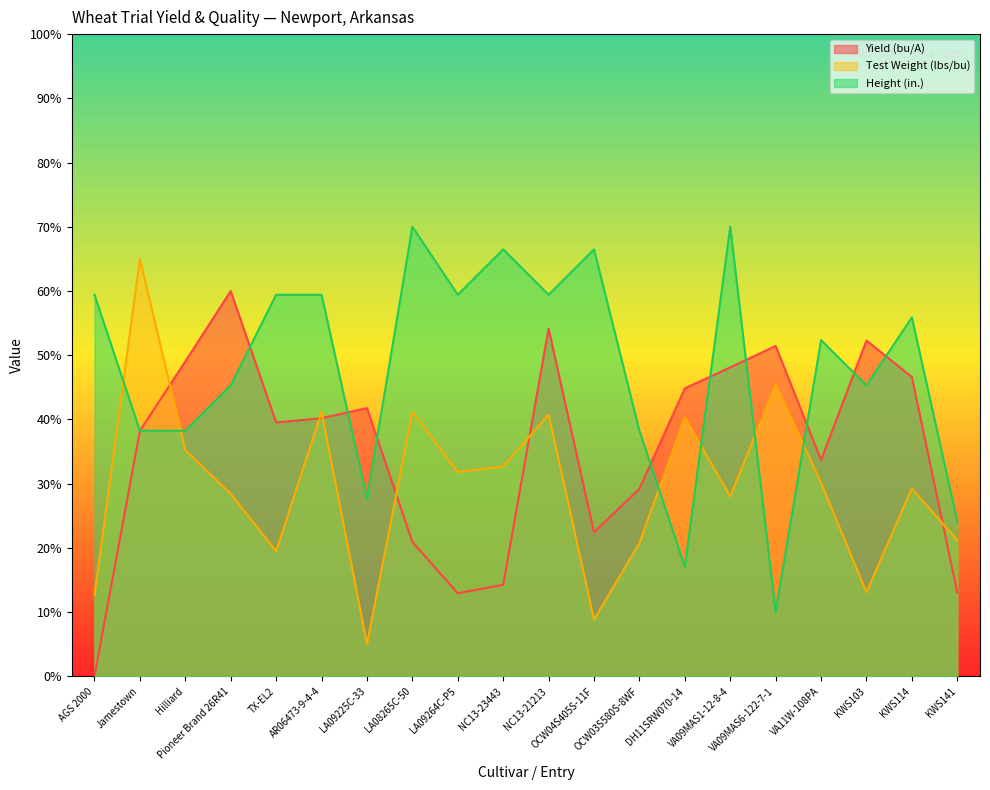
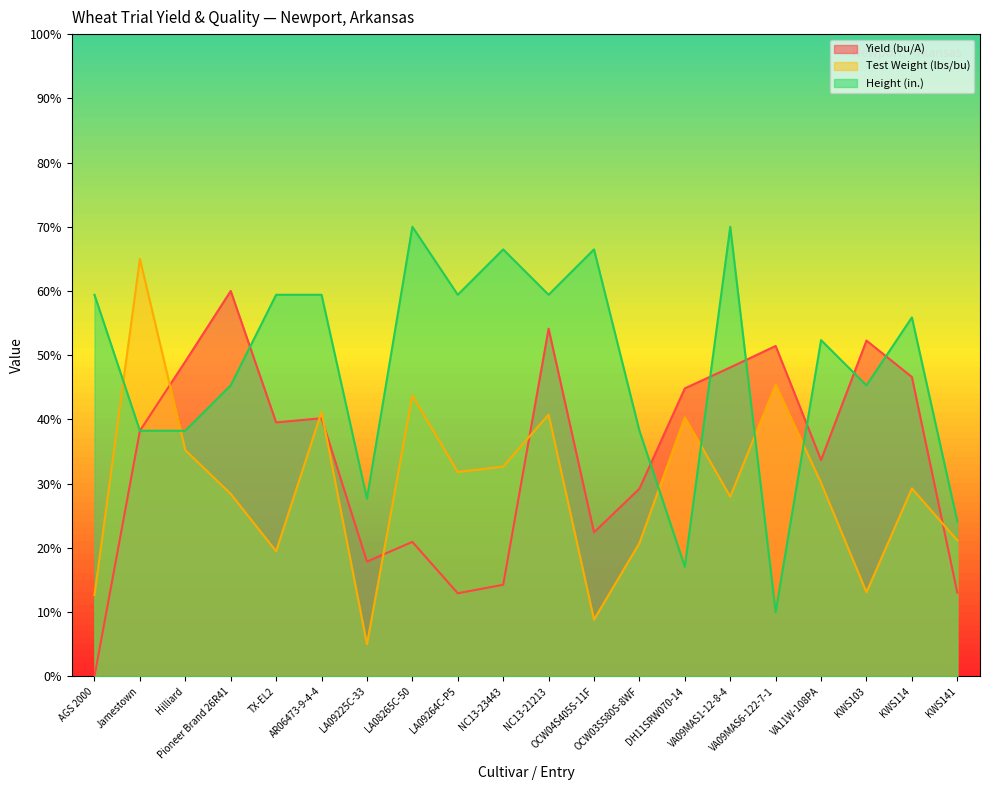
Yield (bu/A), LA09225C-33: 42% -> 18%
Test Weight (lbs/bu), LA08265C-50: 41% -> 44%
